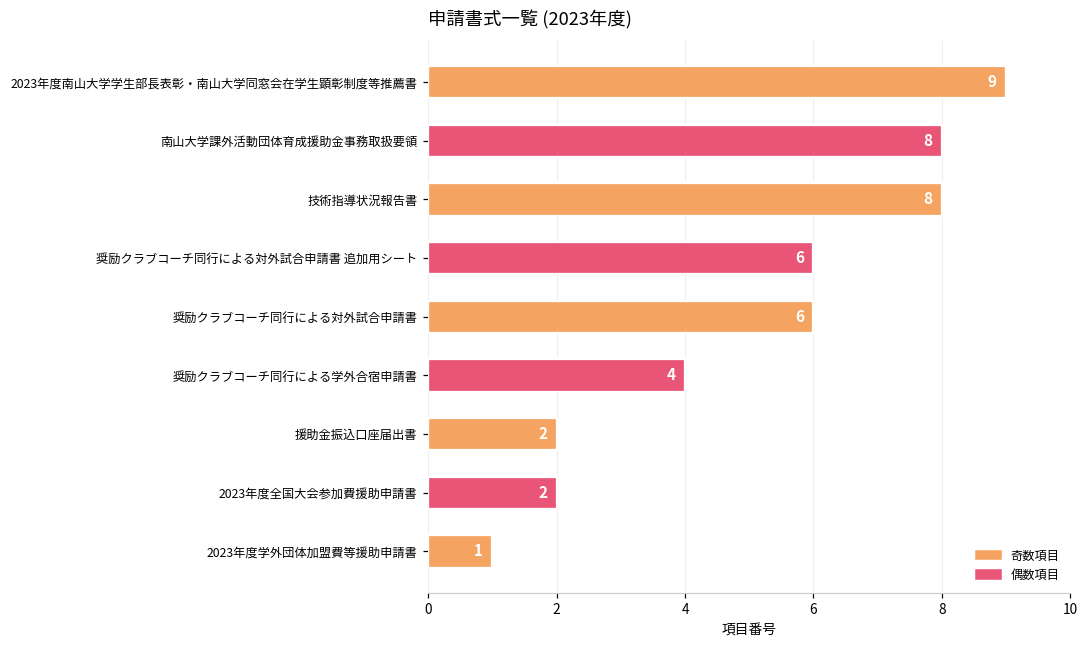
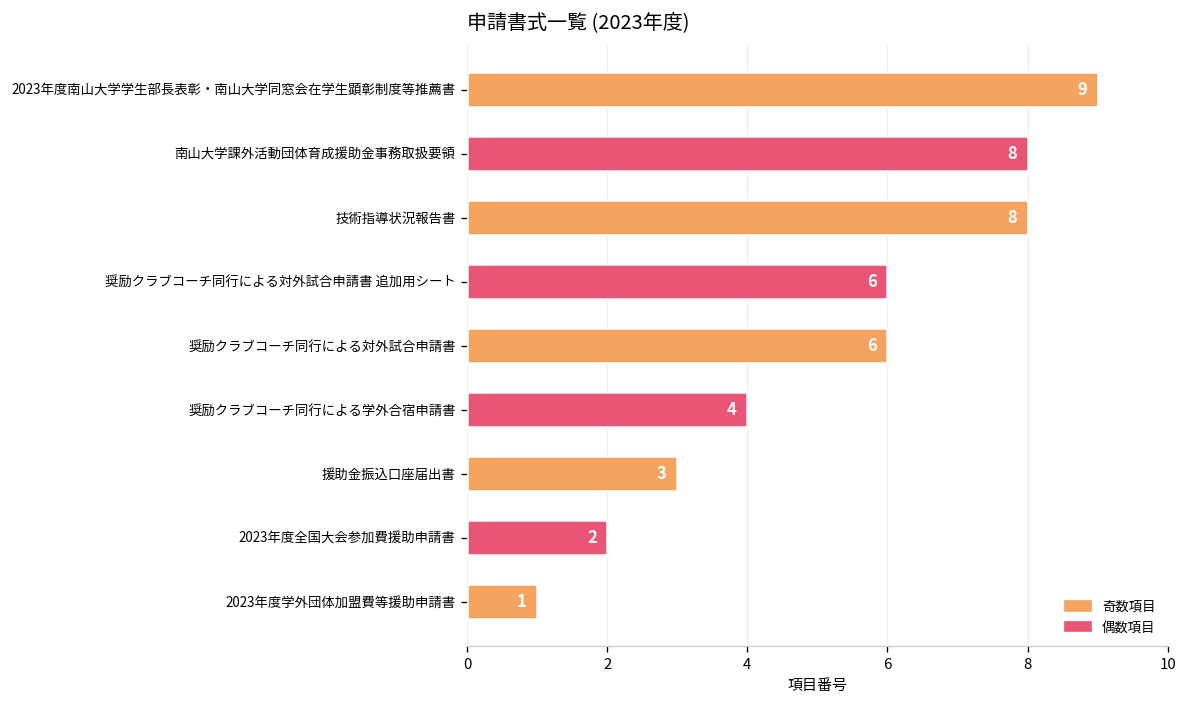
援助金振込口座届出書: 2 -> 3
